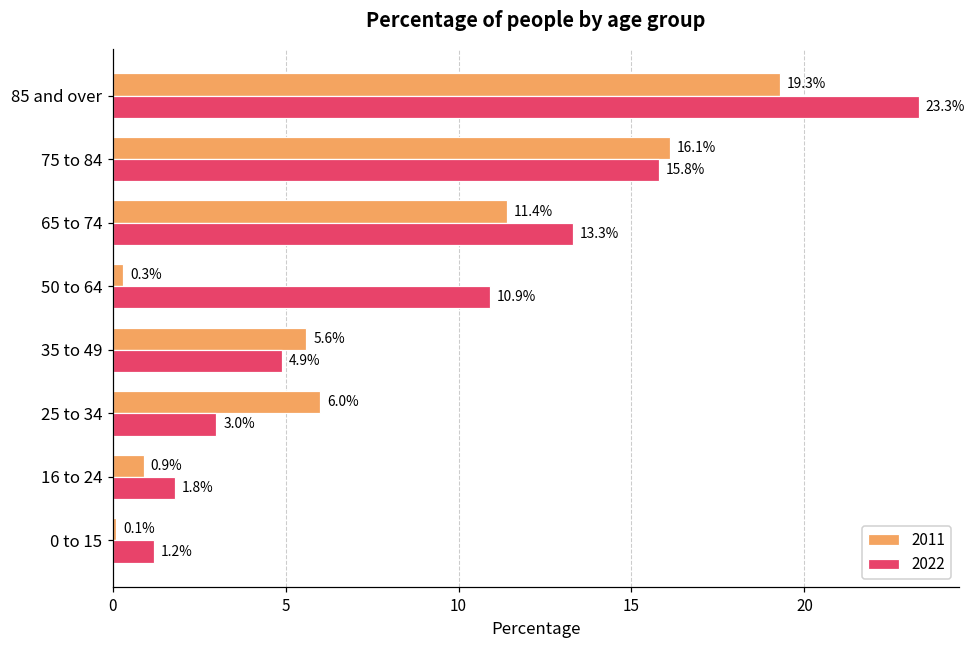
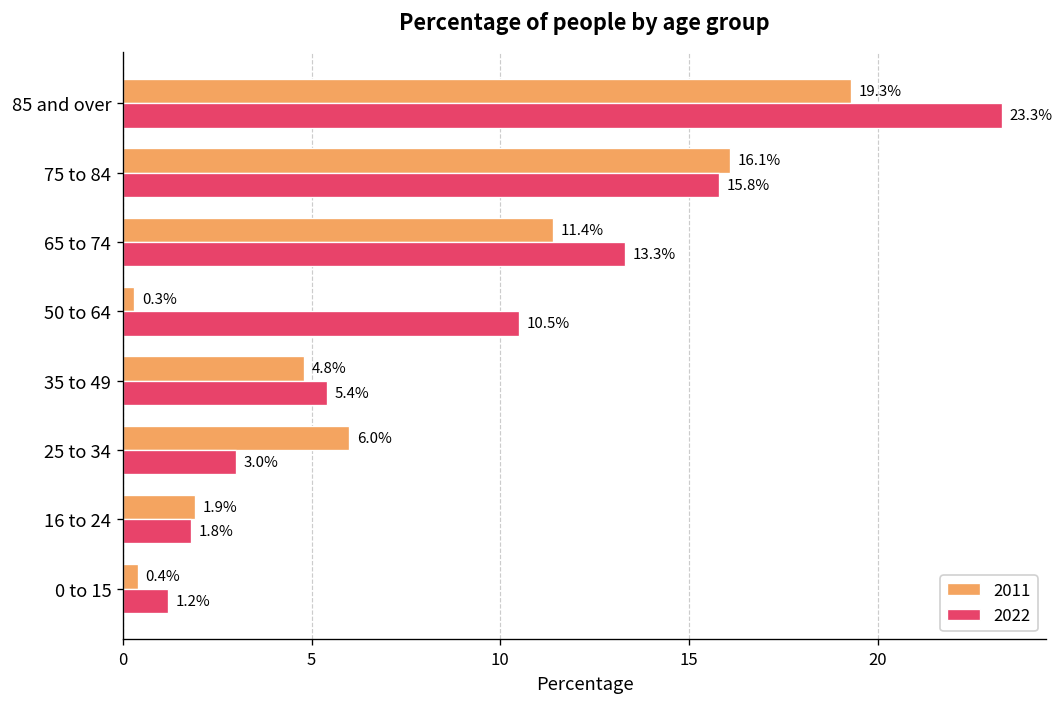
2022, 50 to 64: 10.9% -> 10.5%
2011, 35 to 49: 5.6% -> 4.8%
2022, 35 to 49: 4.9% -> 5.4%
2011, 16 to 24: 0.9% -> 1.9%
2011, 0 to 15: 0.1% -> 0.4%
